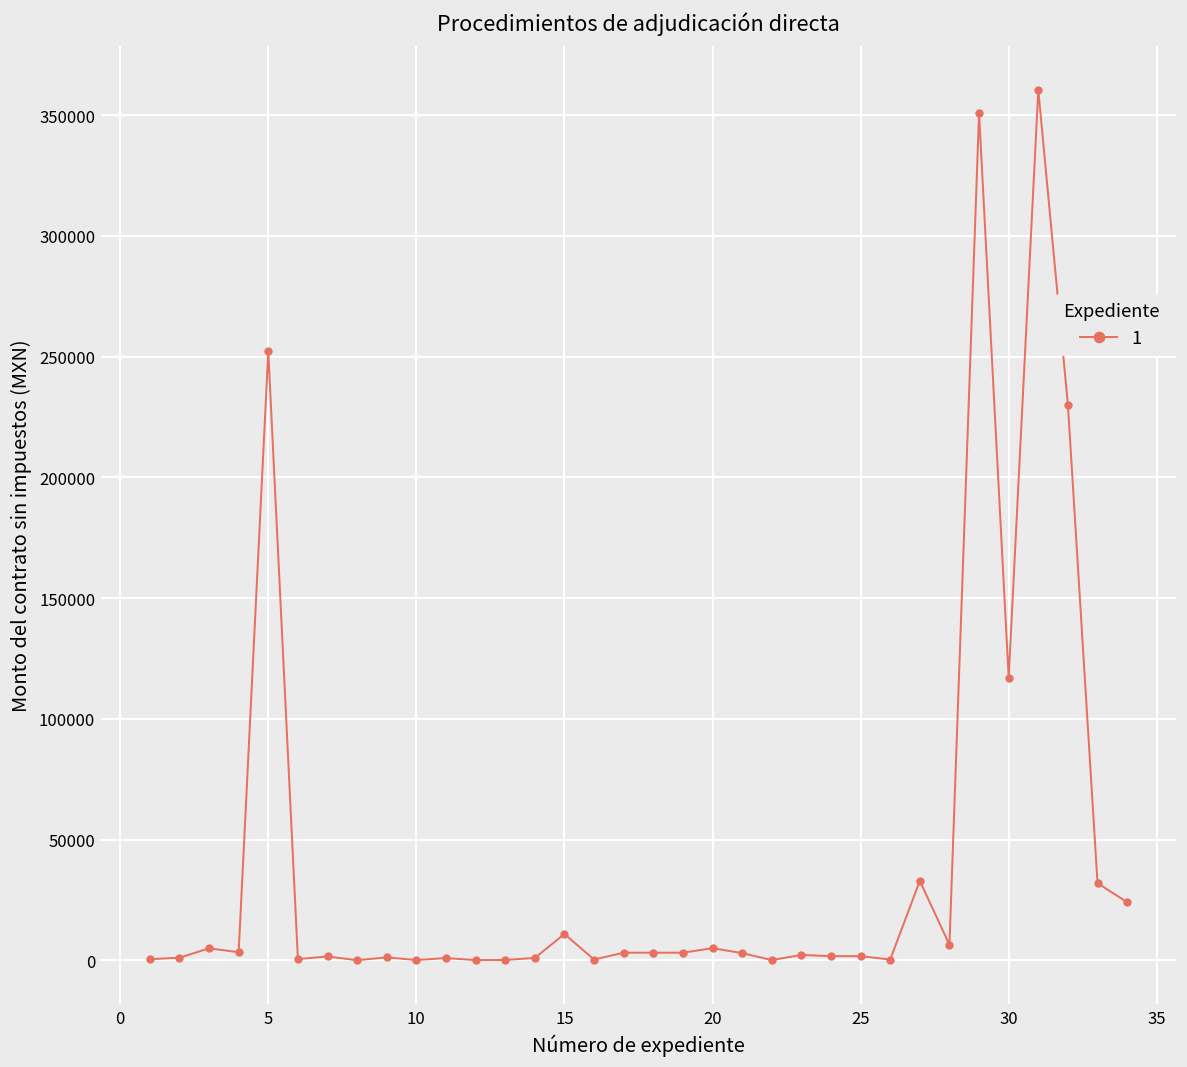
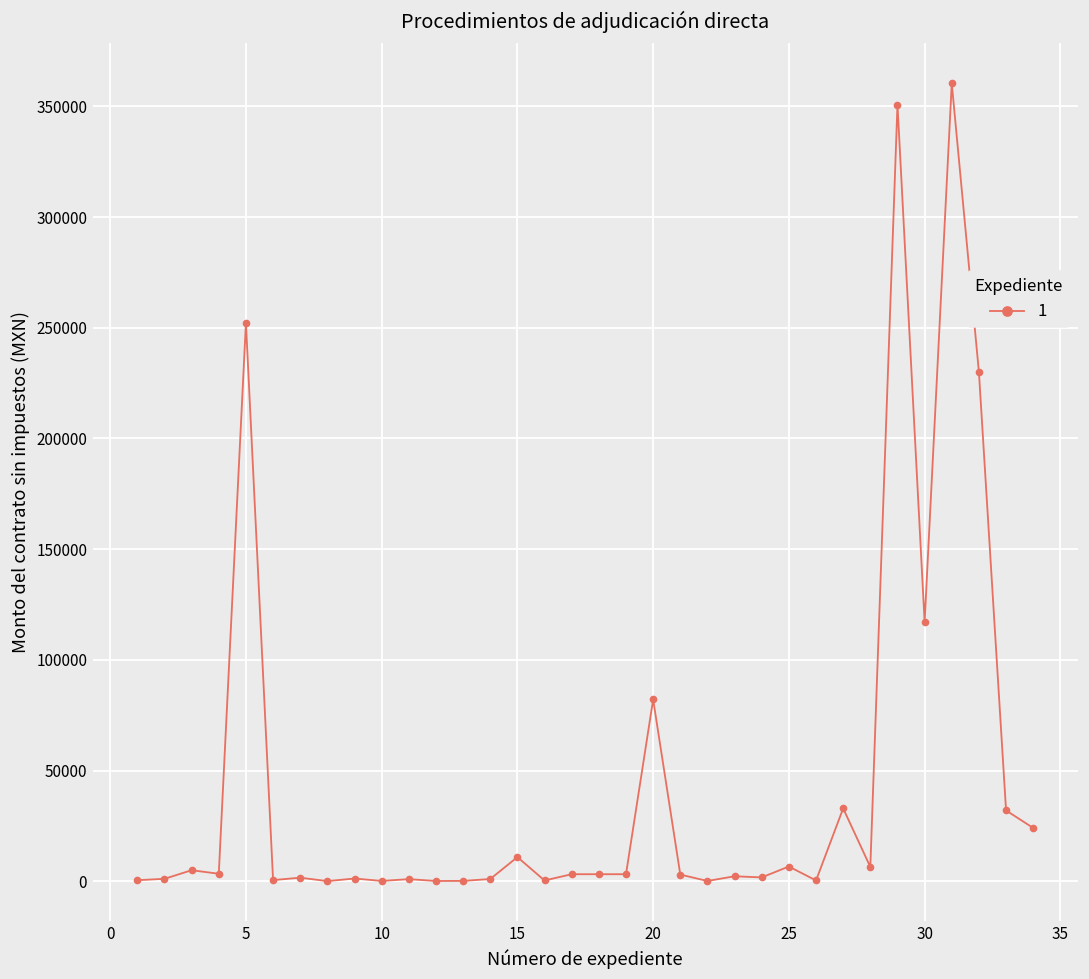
20: 5000 -> 82000
25: 2000 -> 7000
